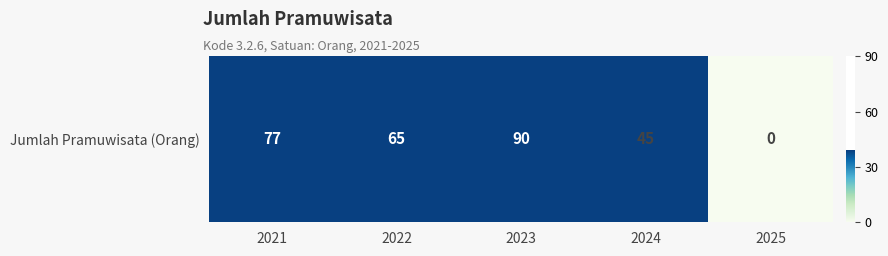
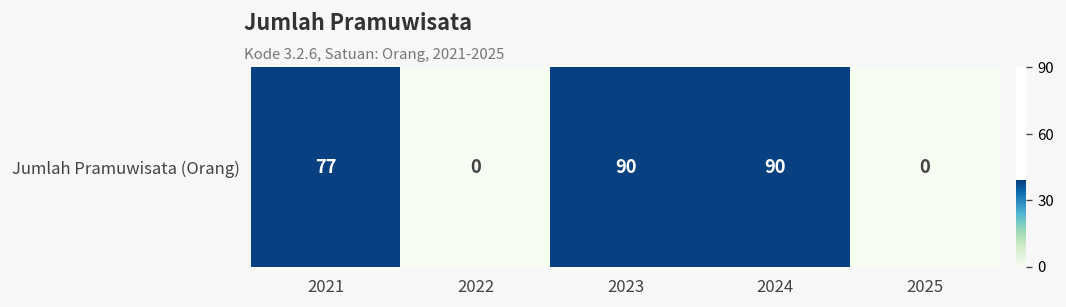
Jumlah Pramuwisata (Orang), 2022: 65 -> 0
Jumlah Pramuwisata (Orang), 2024: 45 -> 90
